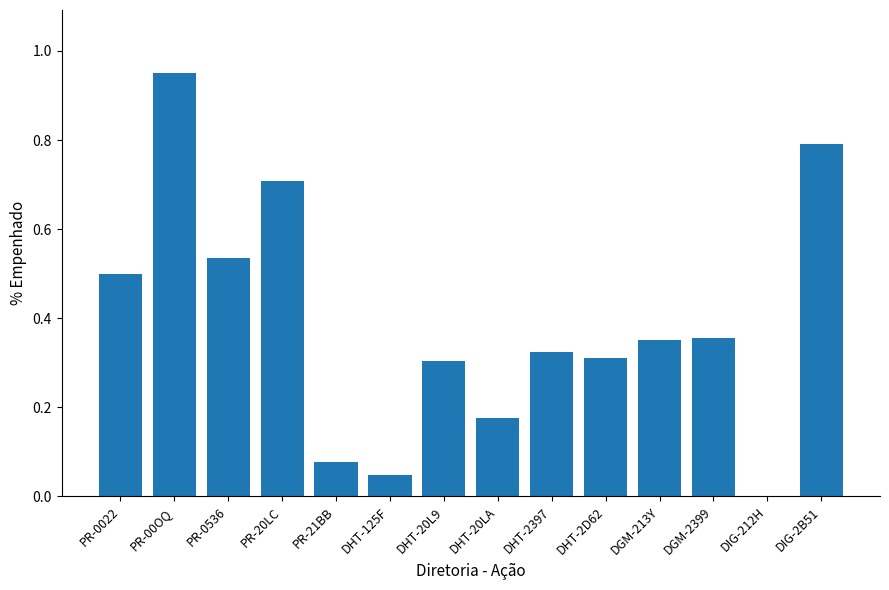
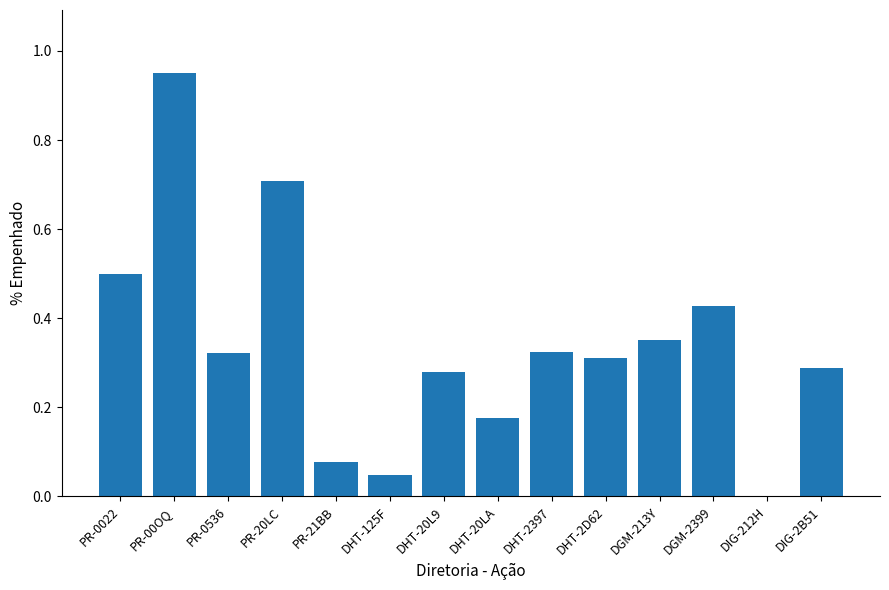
PR-0536: 0.53 -> 0.32
DHT-20L9: 0.30 -> 0.28
DGM-2399: 0.35 -> 0.43
DIG-2B51: 0.79 -> 0.29
